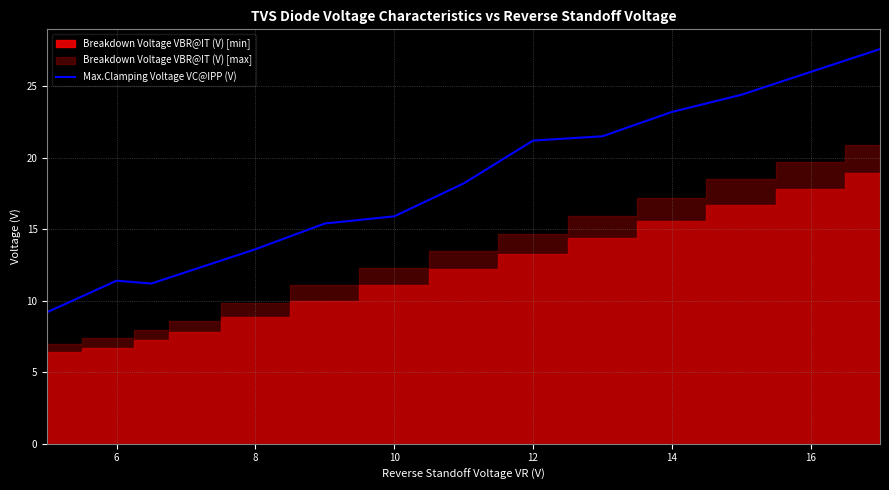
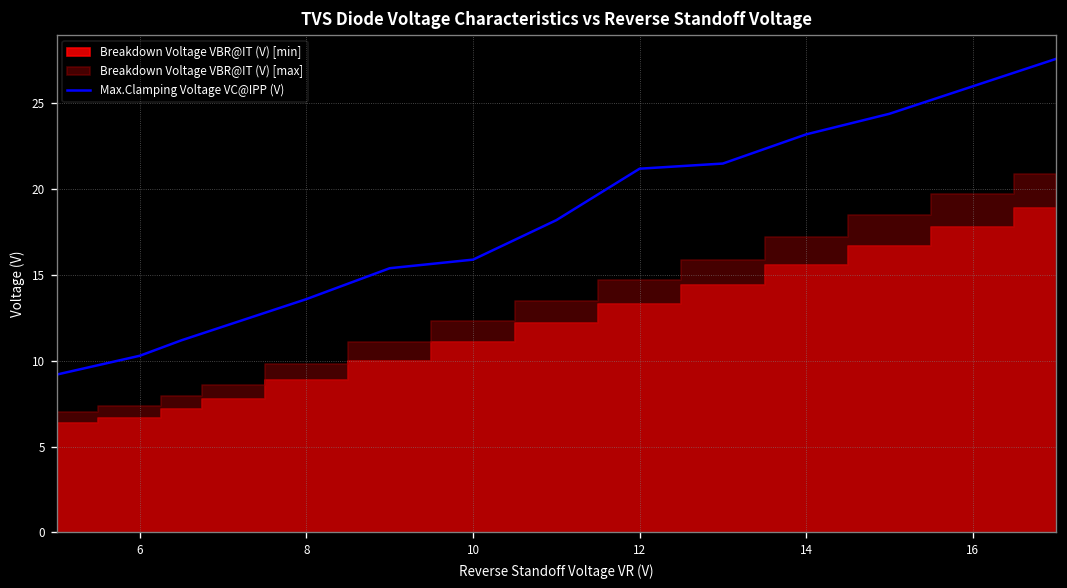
Max.Clamping Voltage VC@IPP (V), 6: 11.4 -> 10.3
